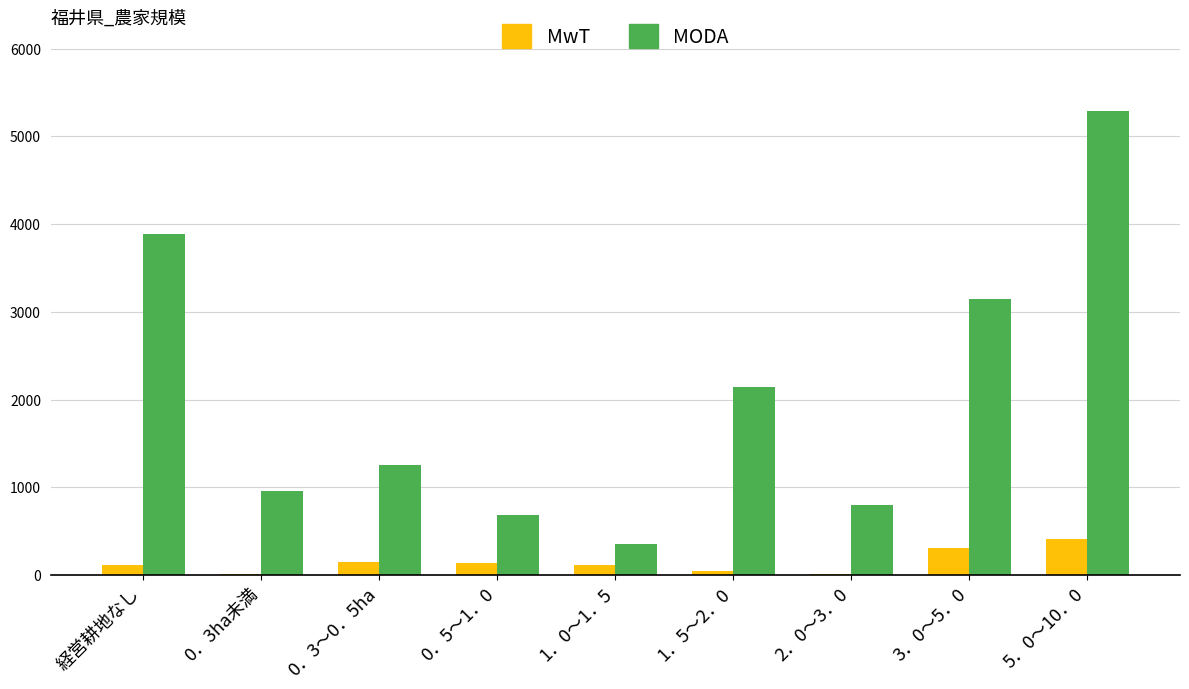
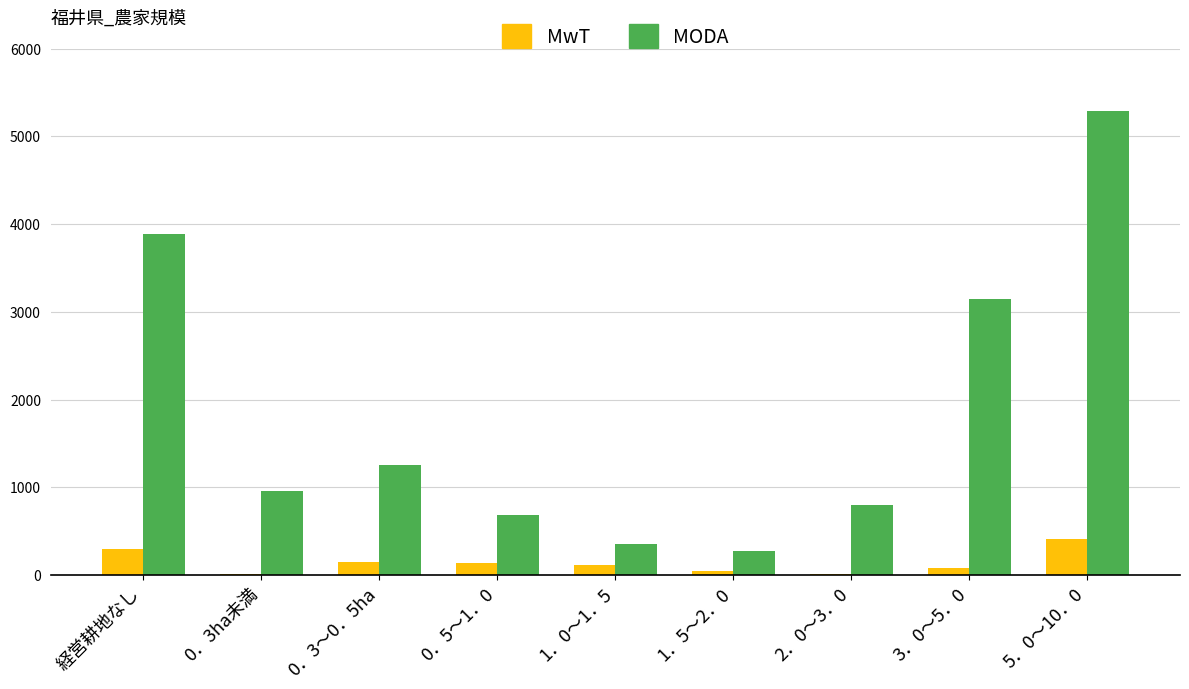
MwT, 経営耕地なし: 100 -> 300
MODA, 1．5～2．0: 2100 -> 300
MwT, 3．0～5．0: 300 -> 100
